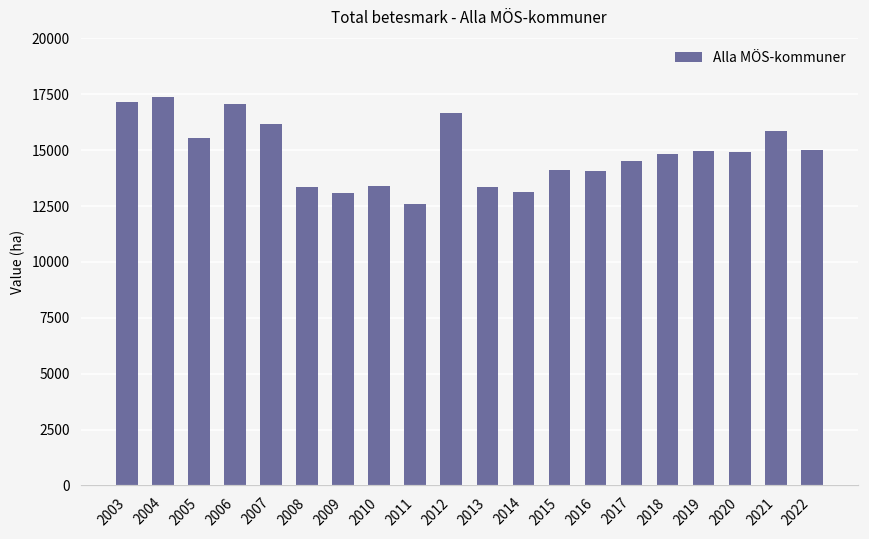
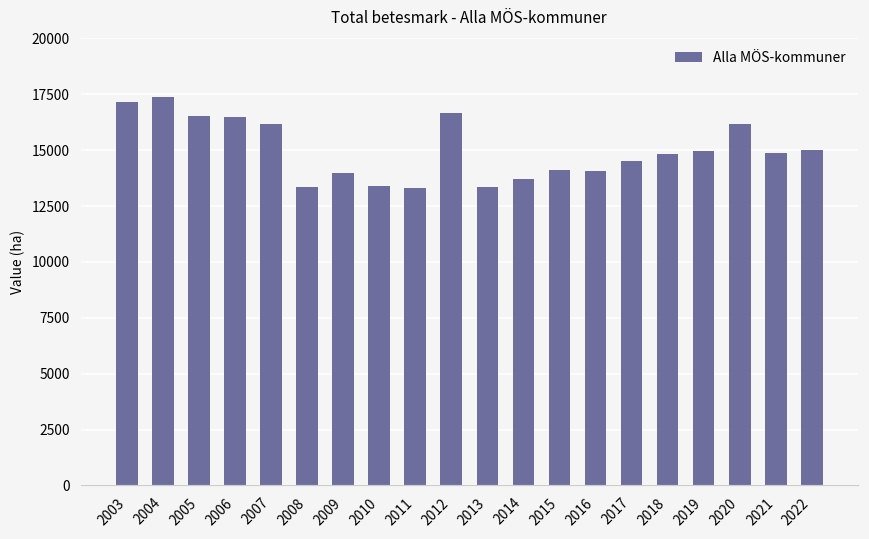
2005: 15500 -> 16500
2006: 17100 -> 16500
2009: 13100 -> 14000
2011: 12600 -> 13300
2014: 13100 -> 13700
2020: 14900 -> 16200
2021: 15900 -> 14900
